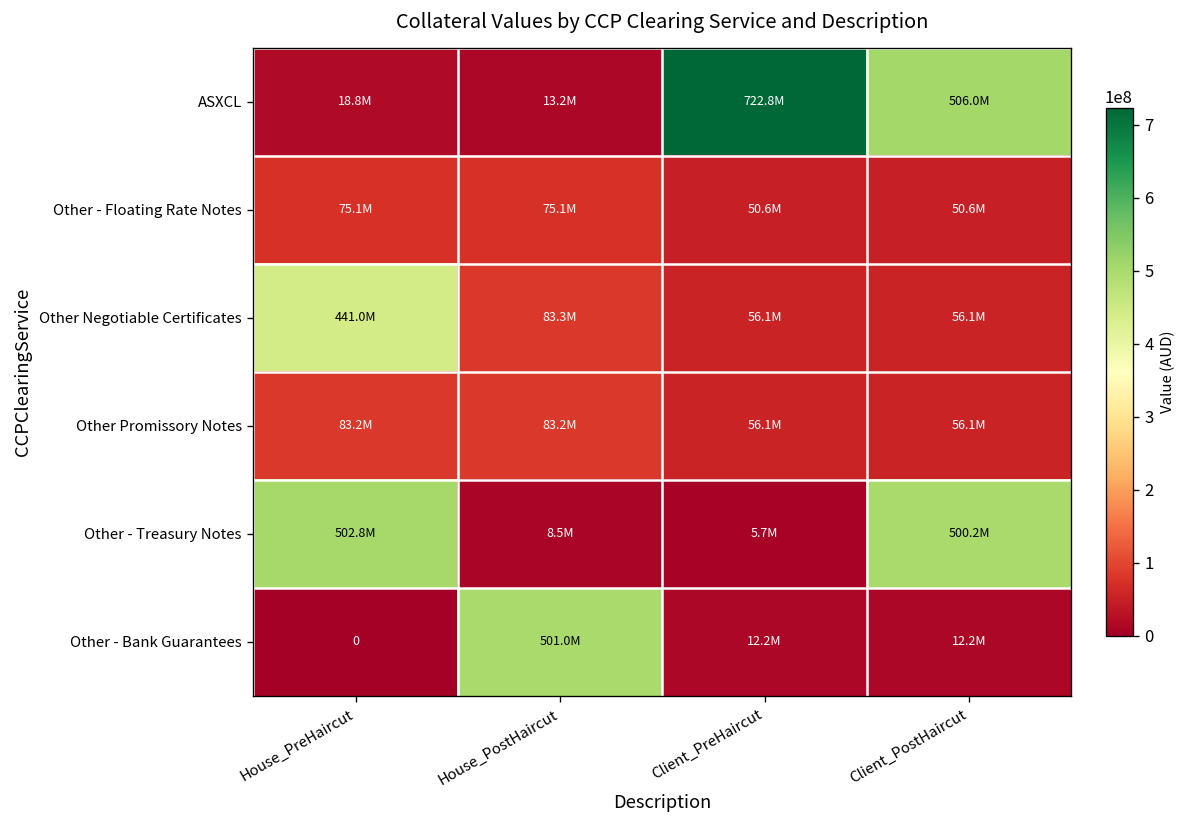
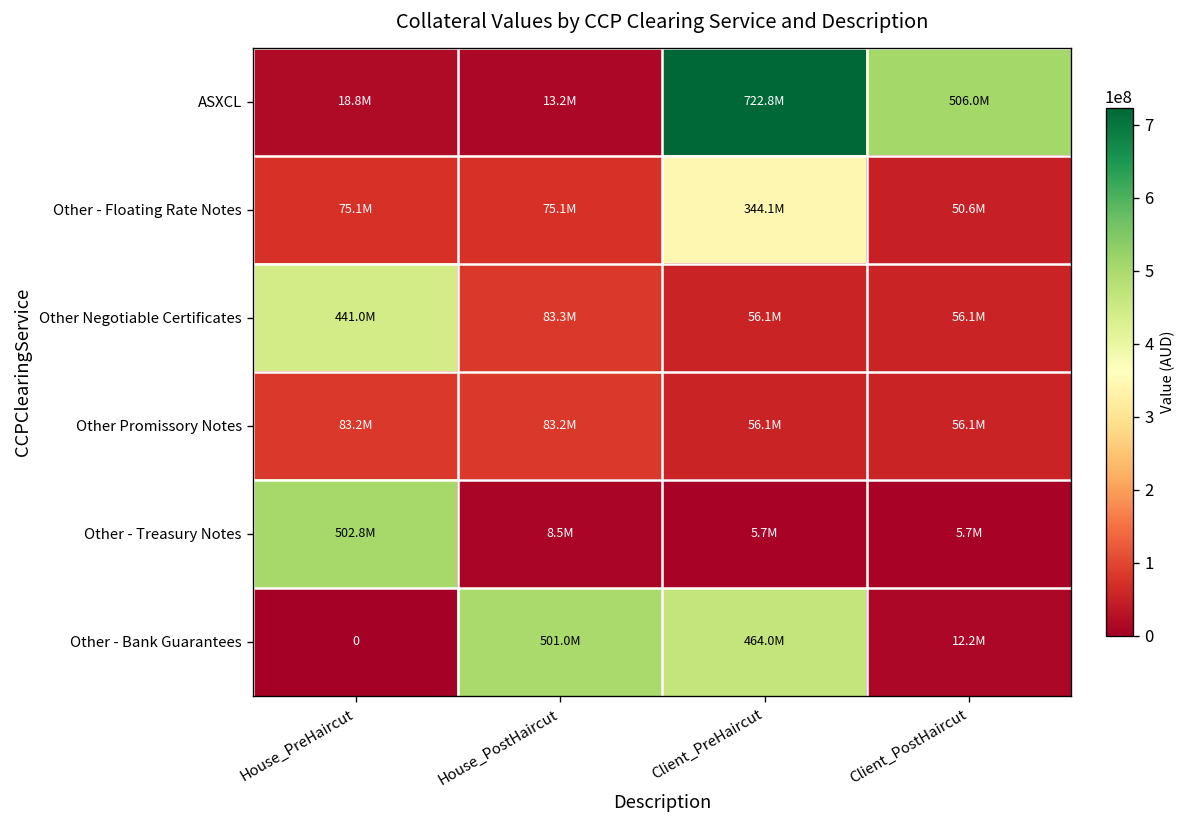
Other - Floating Rate Notes, Client_PreHaircut: 50.6M -> 344.1M
Other - Treasury Notes, Client_PostHaircut: 500.2M -> 5.7M
Other - Bank Guarantees, Client_PreHaircut: 12.2M -> 464.0M
